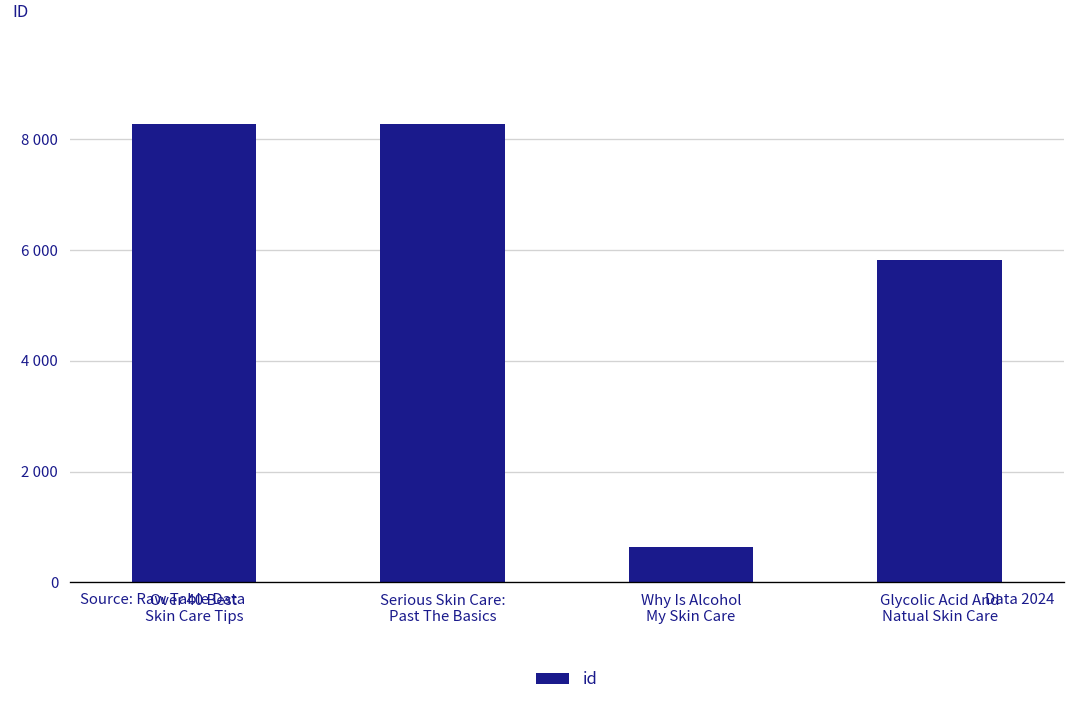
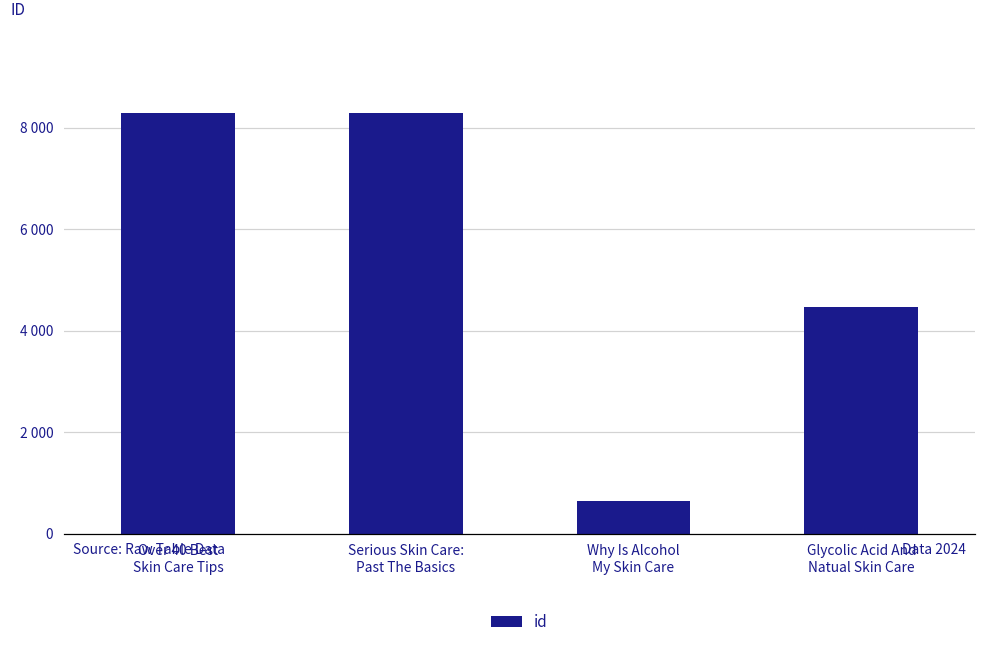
Glycolic Acid And Natual Skin Care: 5800 -> 4500
